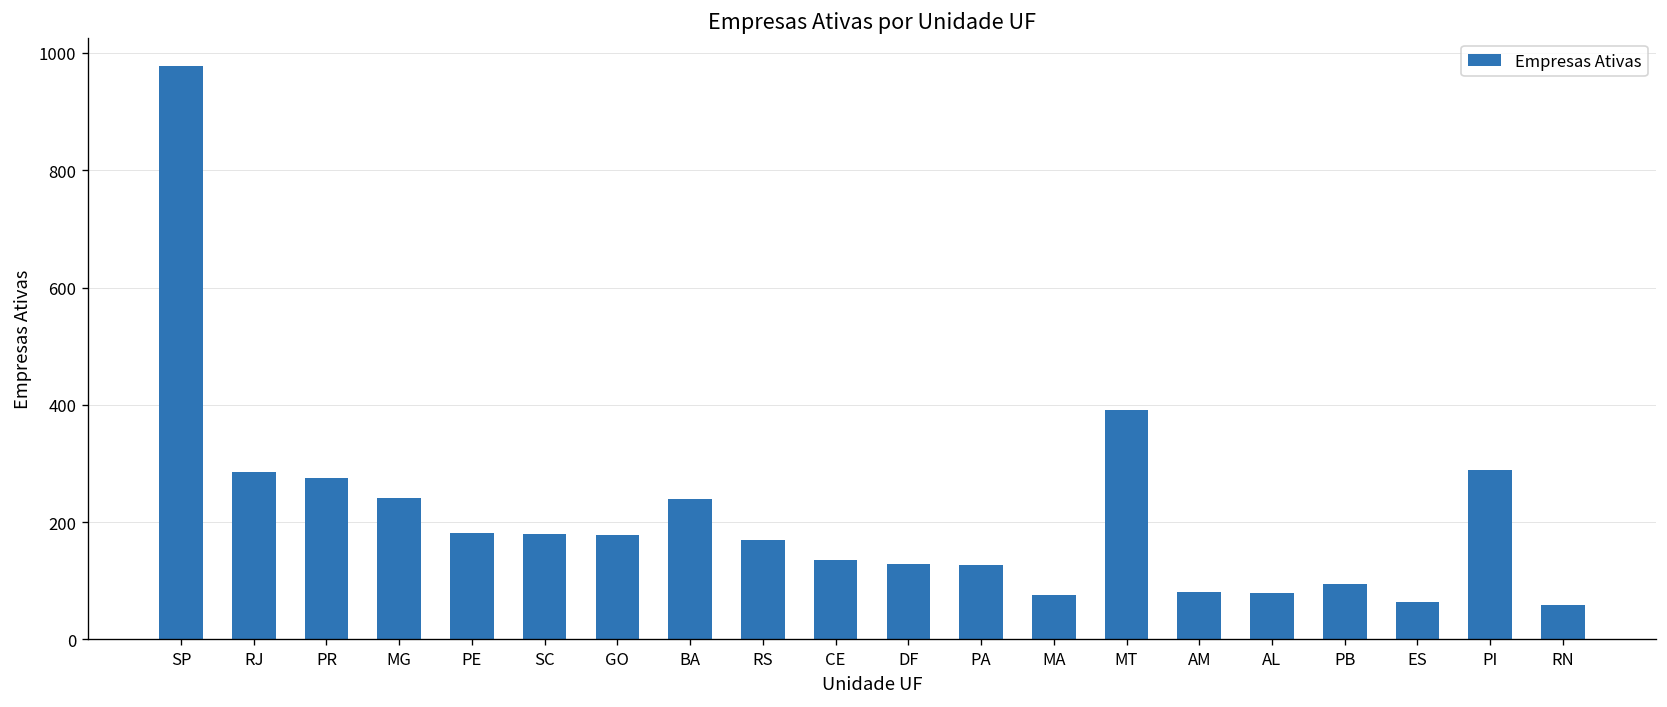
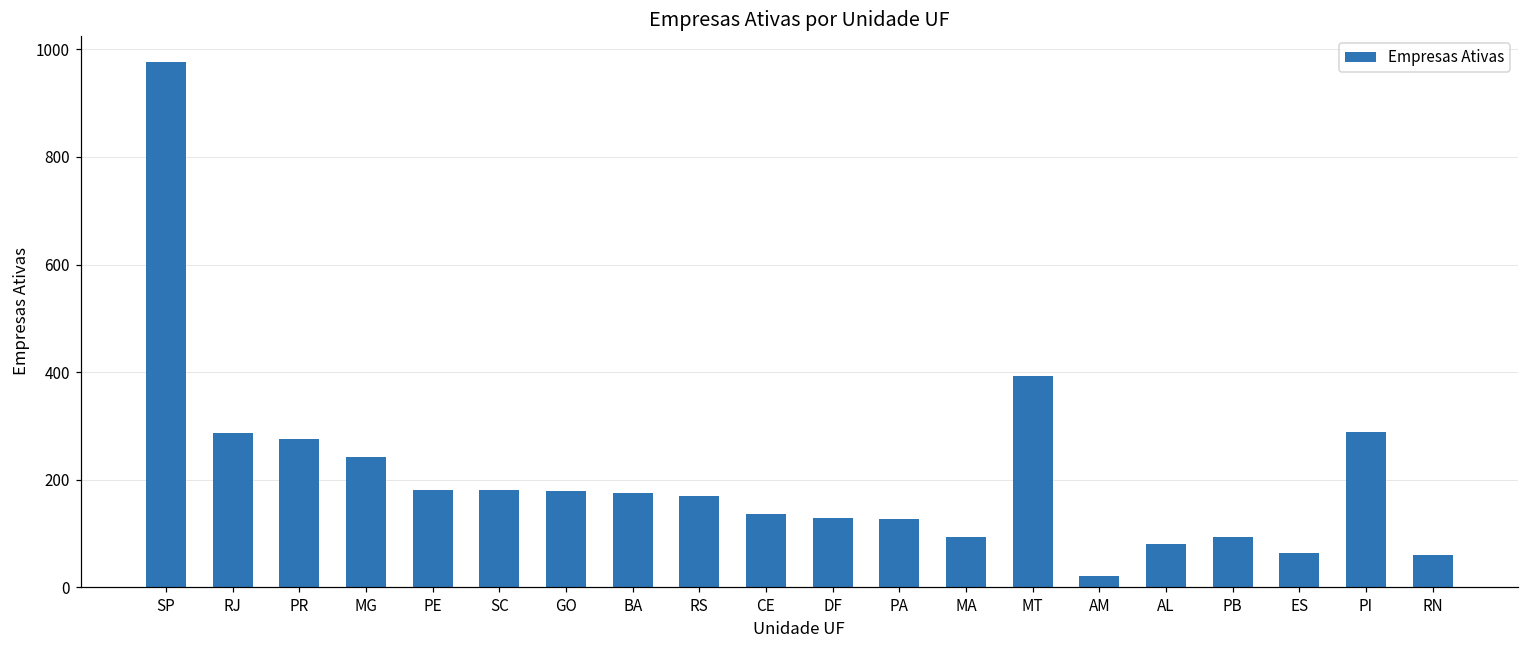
BA: 240 -> 180
MA: 80 -> 90
AM: 80 -> 20
